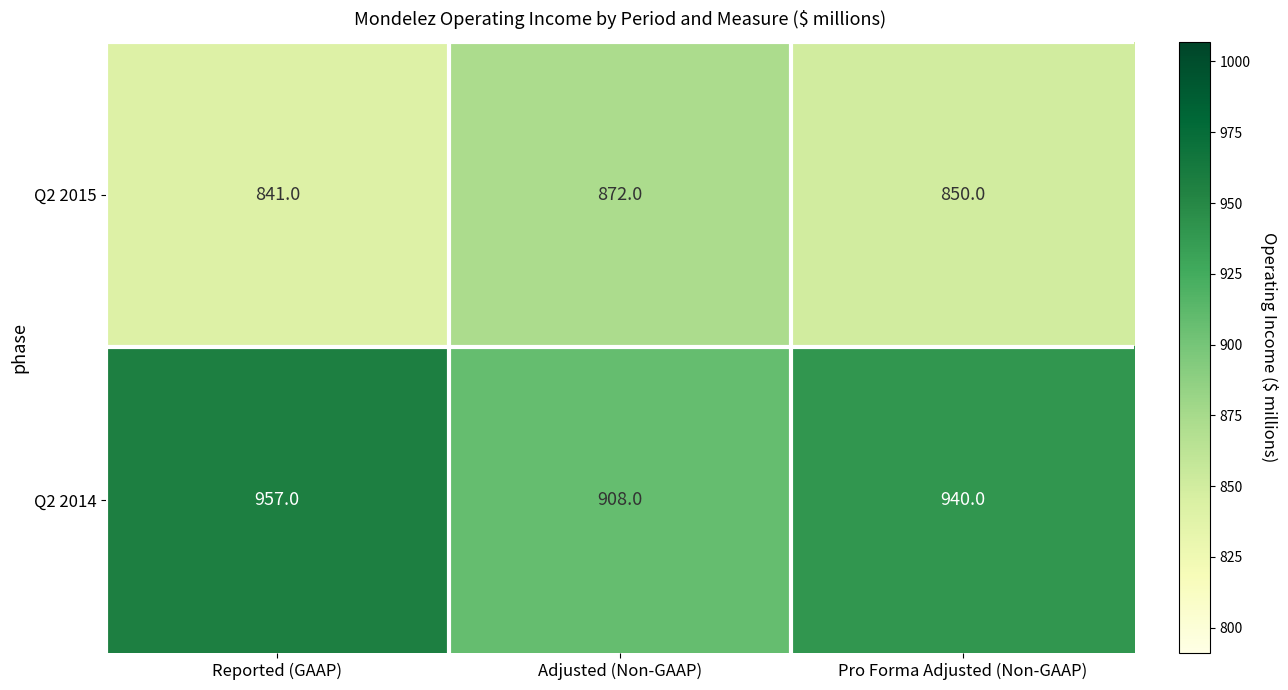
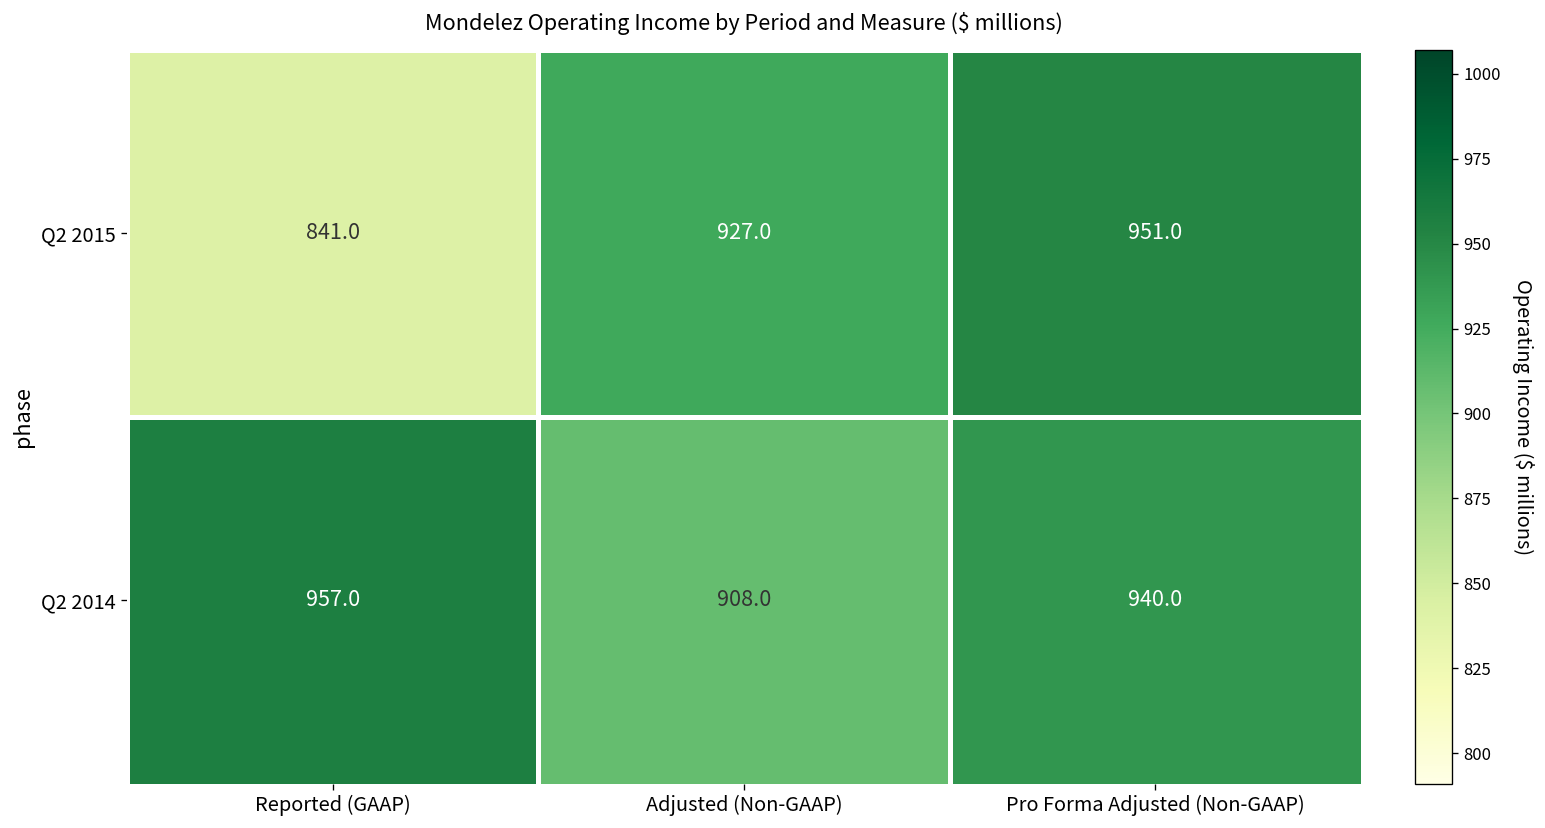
Q2 2015, Adjusted (Non-GAAP): 872.0 -> 927.0
Q2 2015, Pro Forma Adjusted (Non-GAAP): 850.0 -> 951.0
